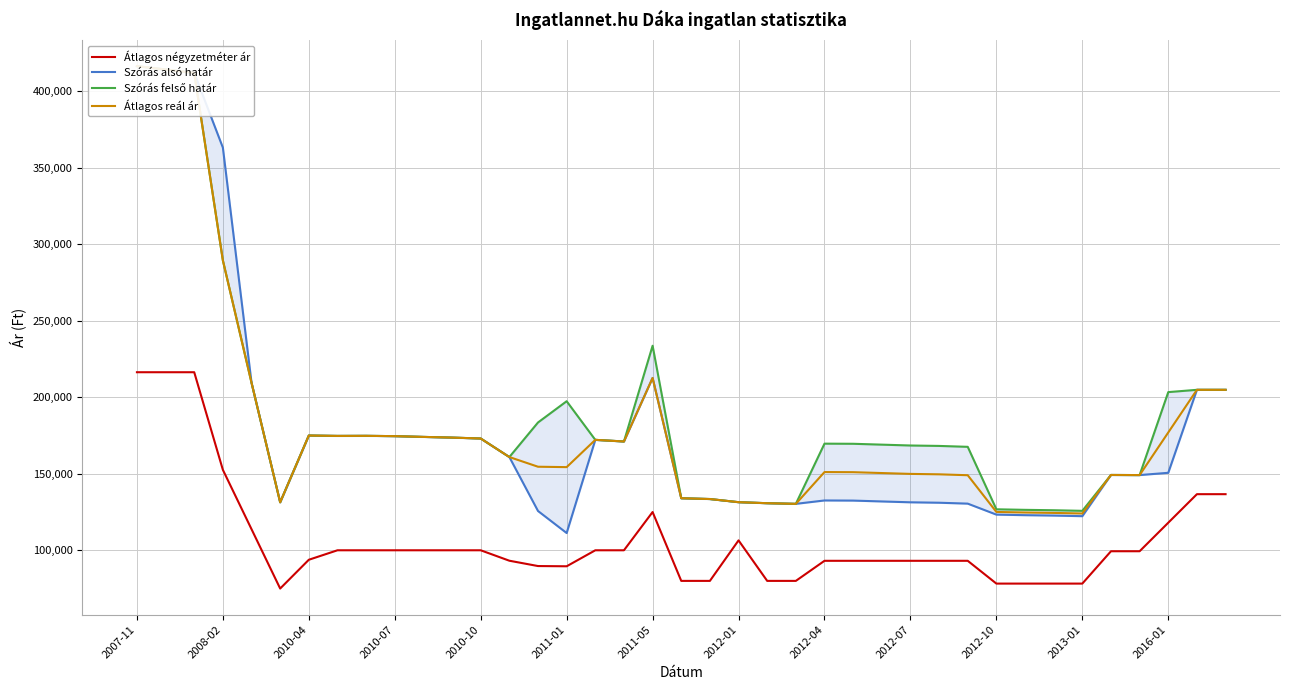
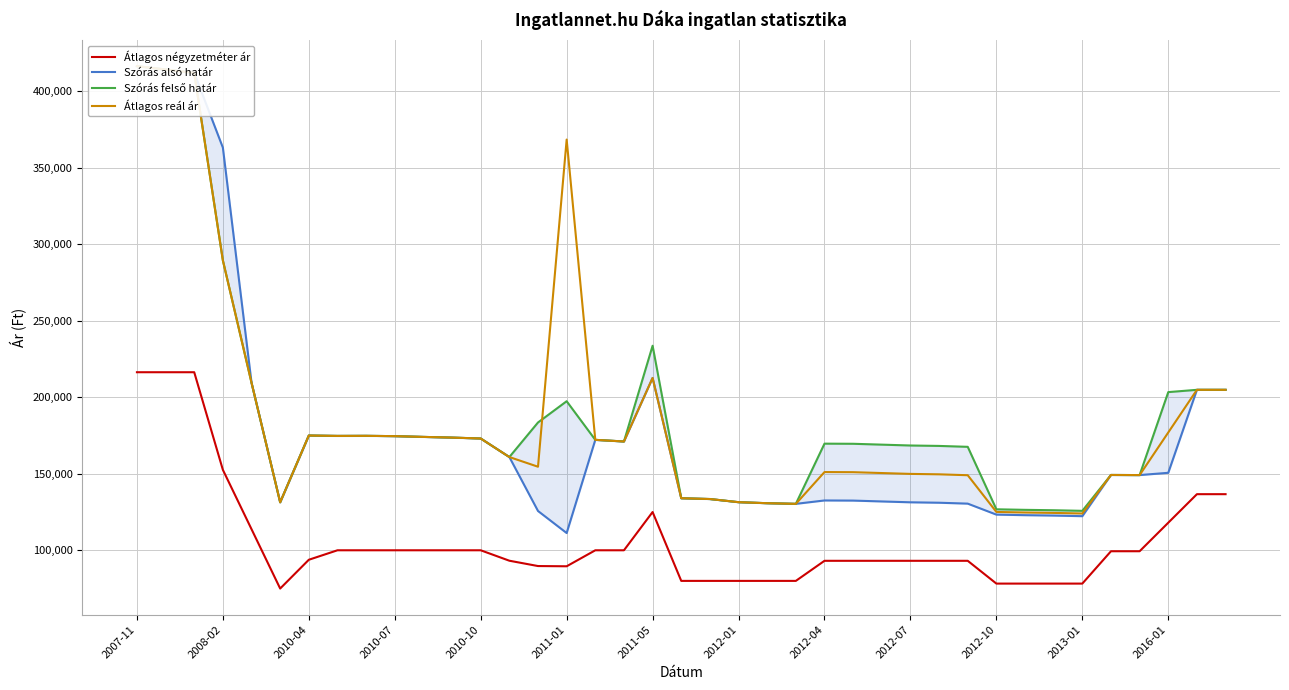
Átlagos reál ár, 2011-01: 154,000 -> 368,000
Átlagos négyzetméter ár, 2012-01: 106,000 -> 80,000
